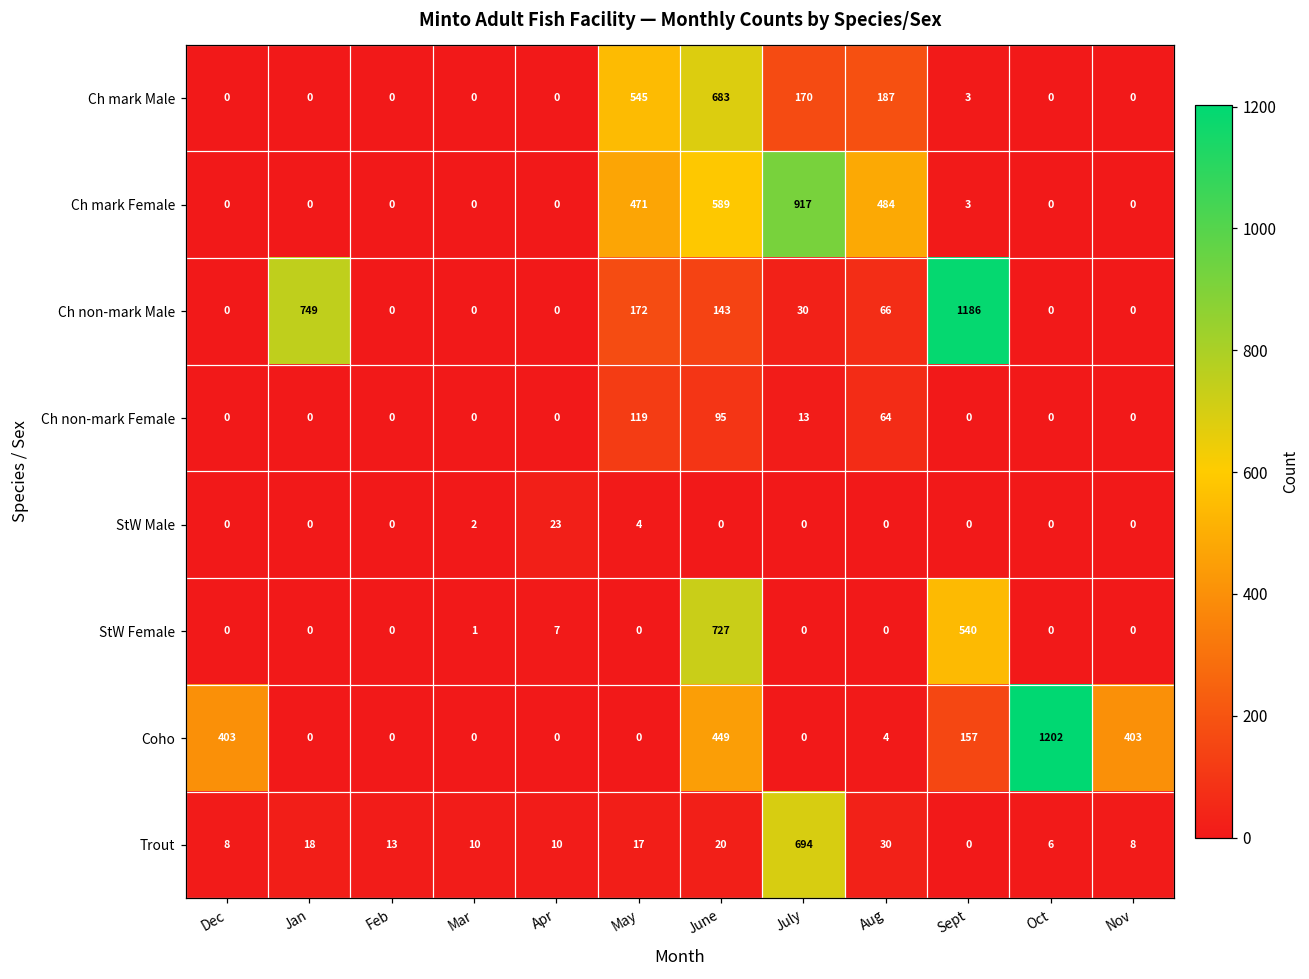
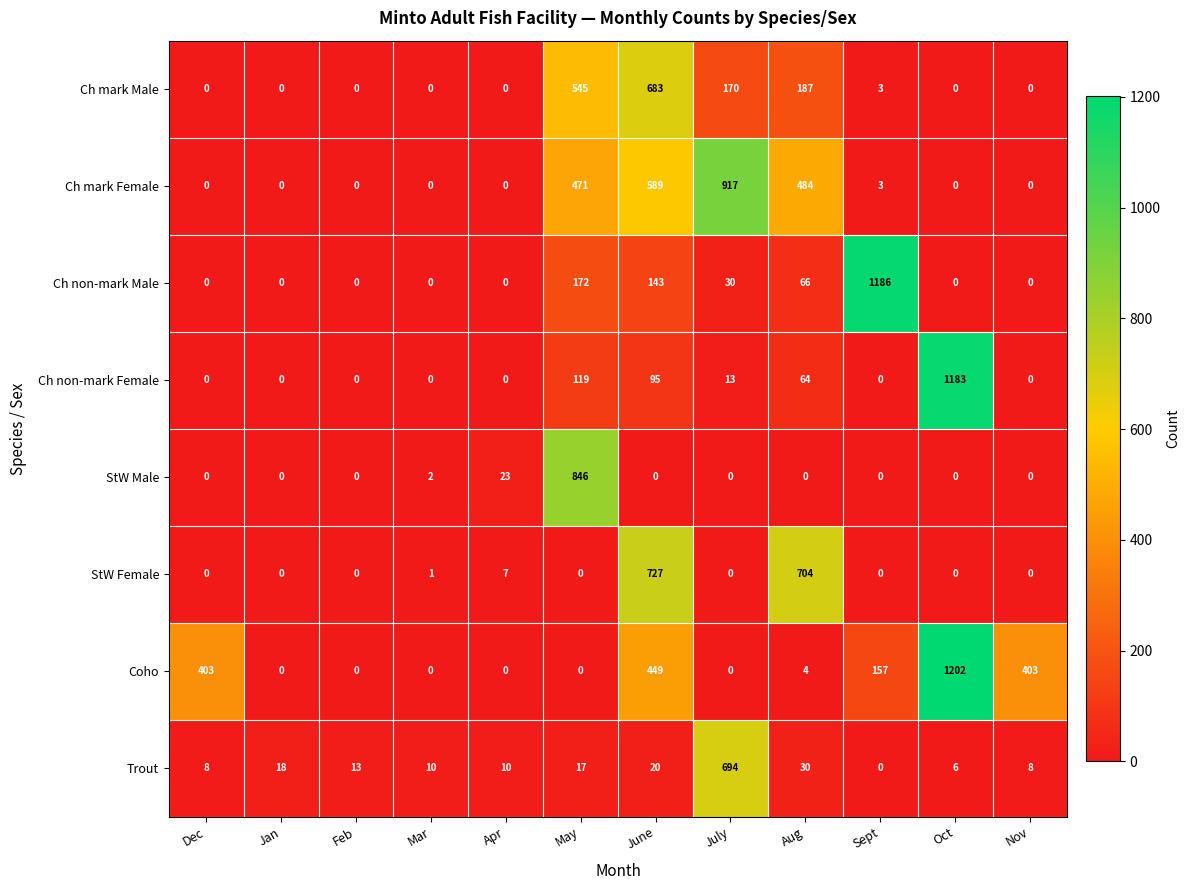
Ch non-mark Male, Jan: 749 -> 0
Ch non-mark Female, Oct: 0 -> 1183
StW Male, May: 4 -> 846
StW Female, Aug: 0 -> 704
StW Female, Sept: 540 -> 0
